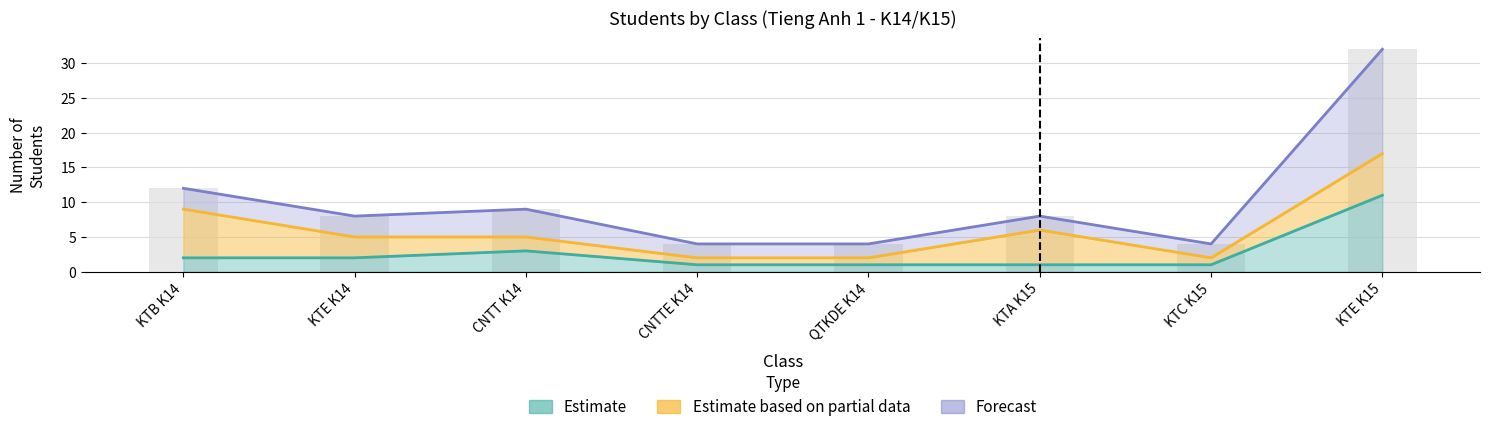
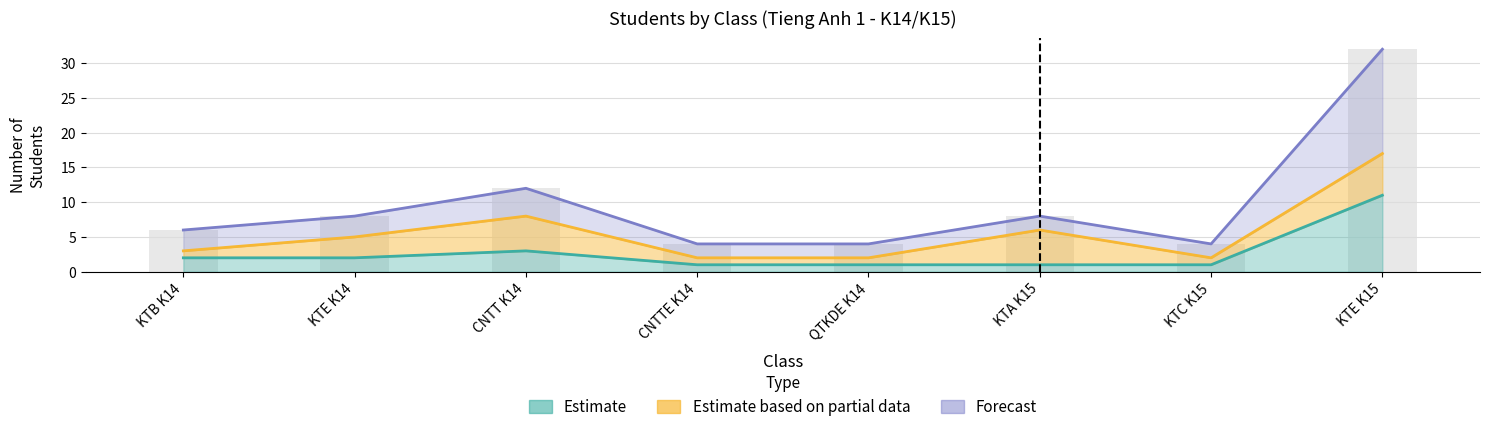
Estimate based on partial data, KTB K14: 7 -> 1
Estimate based on partial data, CNTT K14: 2 -> 5
